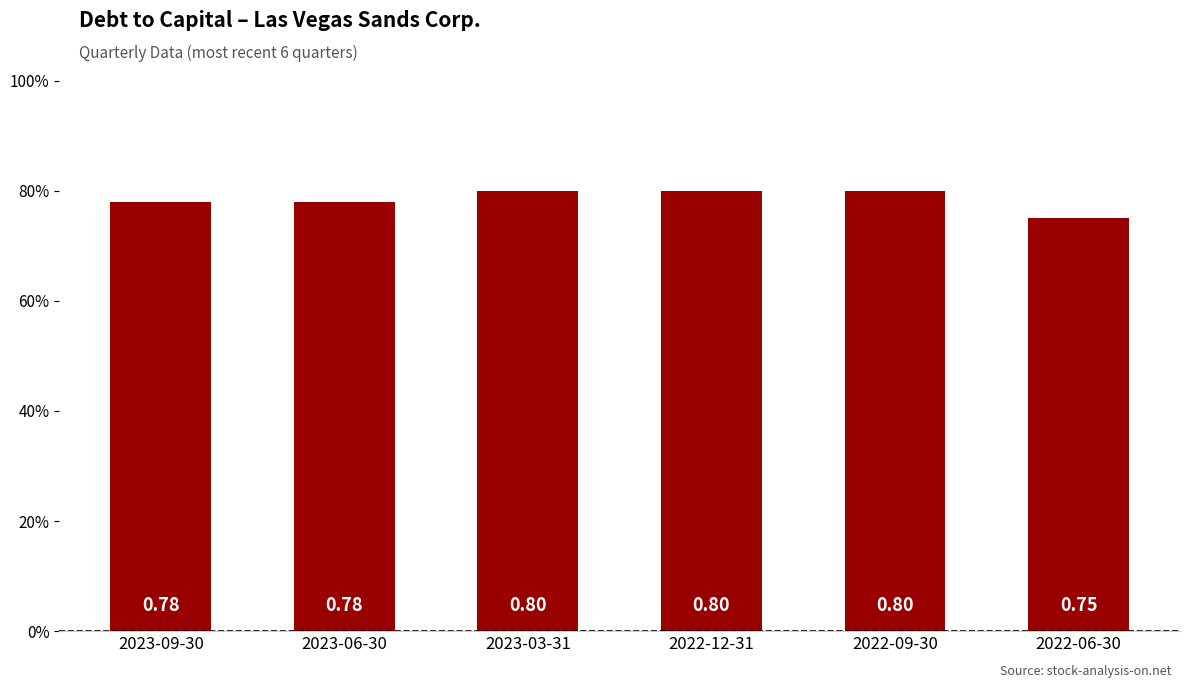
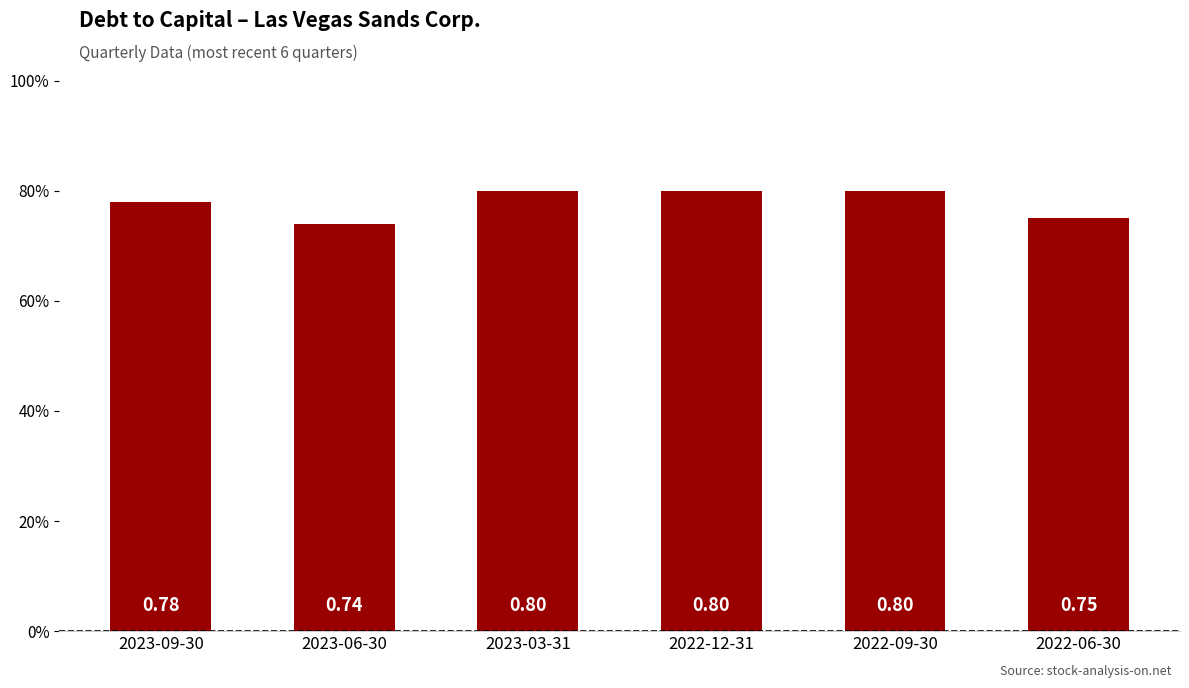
2023-06-30: 0.78 -> 0.74
